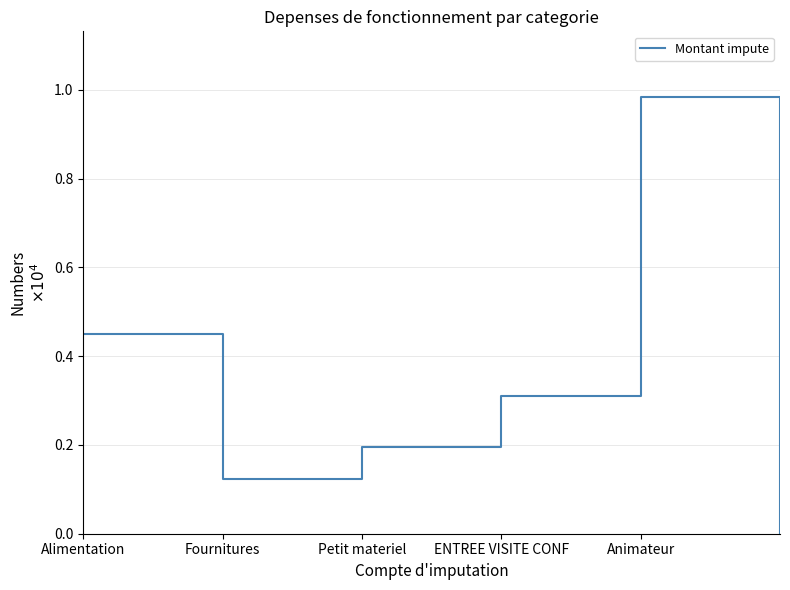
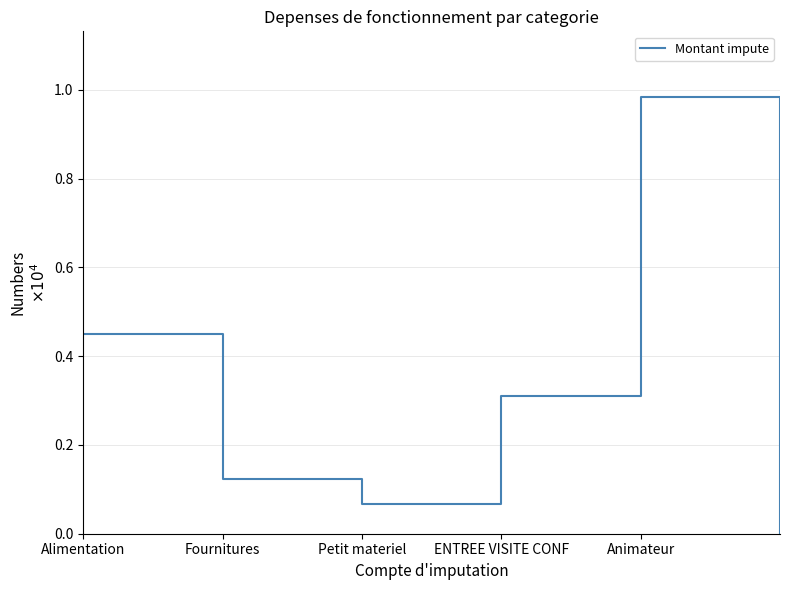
Petit materiel: 0.20 -> 0.07
